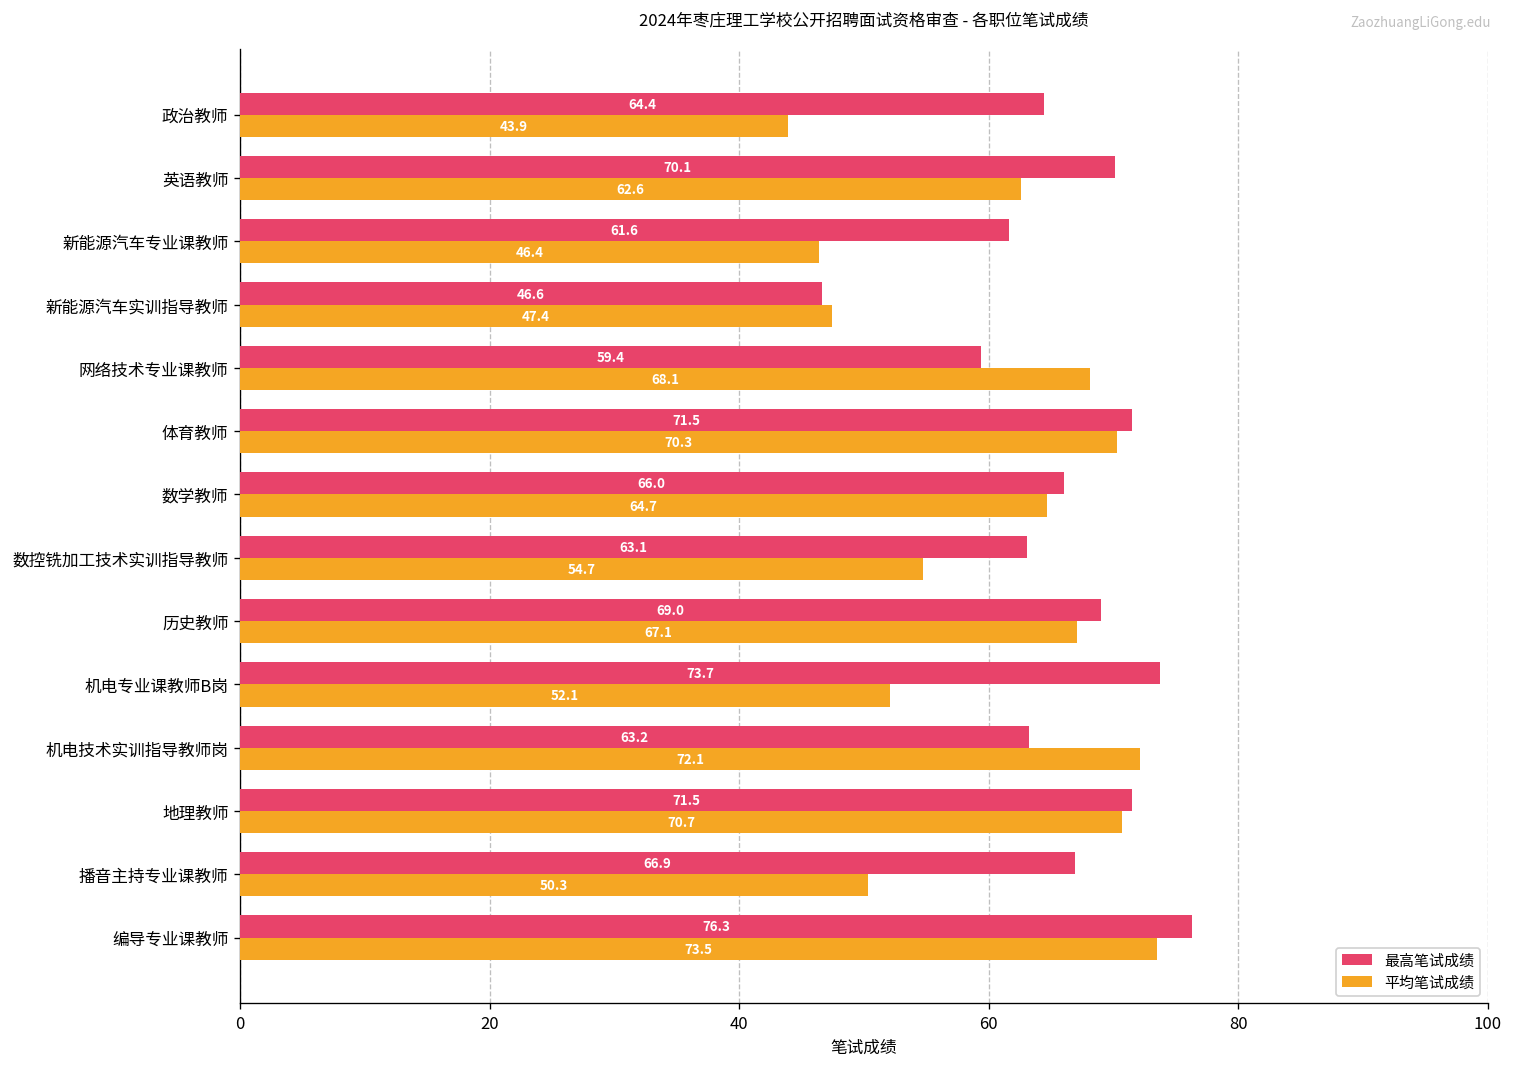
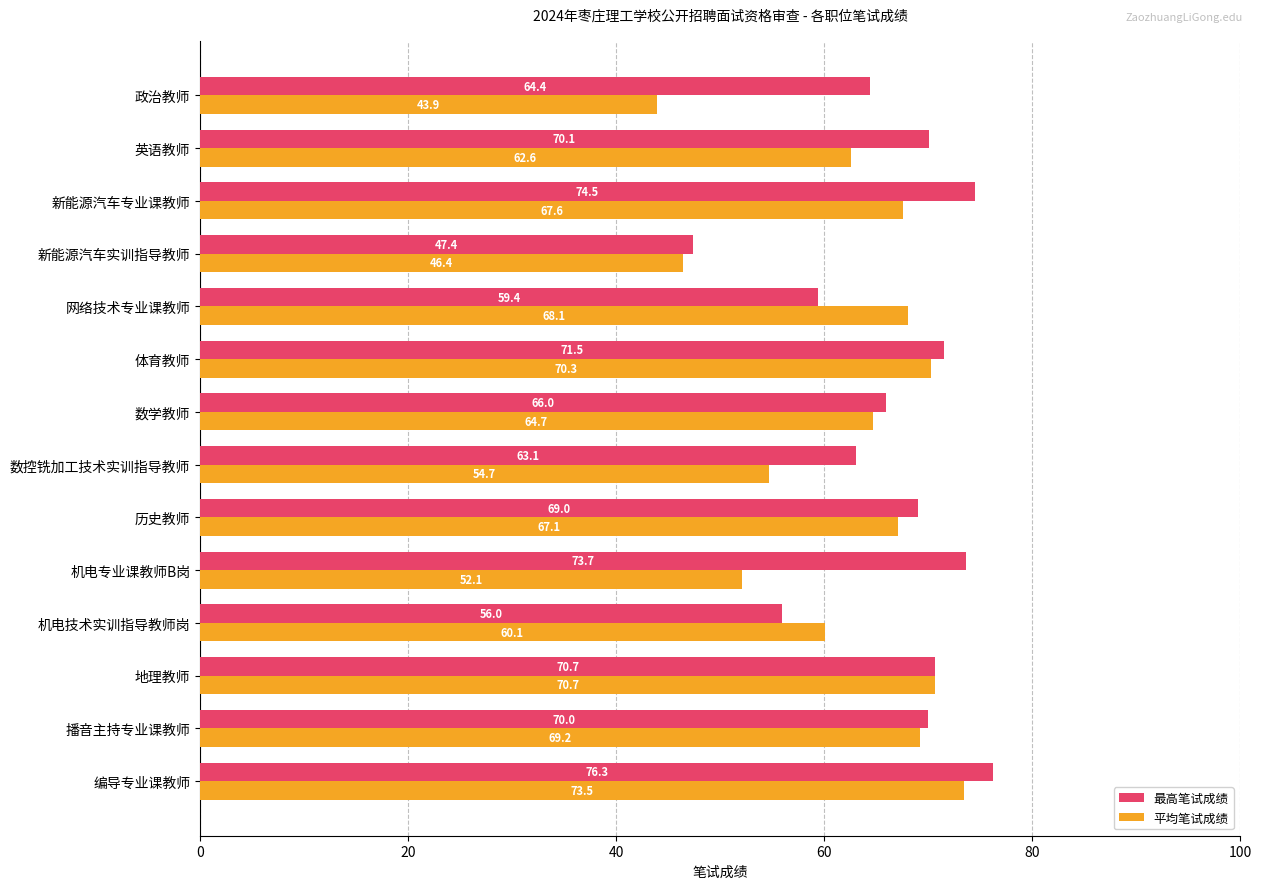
最高笔试成绩, 新能源汽车专业课教师: 61.6 -> 74.5
平均笔试成绩, 新能源汽车专业课教师: 46.4 -> 67.6
最高笔试成绩, 新能源汽车实训指导教师: 46.6 -> 47.4
平均笔试成绩, 新能源汽车实训指导教师: 47.4 -> 46.4
最高笔试成绩, 机电技术实训指导教师岗: 63.2 -> 56.0
平均笔试成绩, 机电技术实训指导教师岗: 72.1 -> 60.1
最高笔试成绩, 地理教师: 71.5 -> 70.7
最高笔试成绩, 播音主持专业课教师: 66.9 -> 70.0
平均笔试成绩, 播音主持专业课教师: 50.3 -> 69.2
